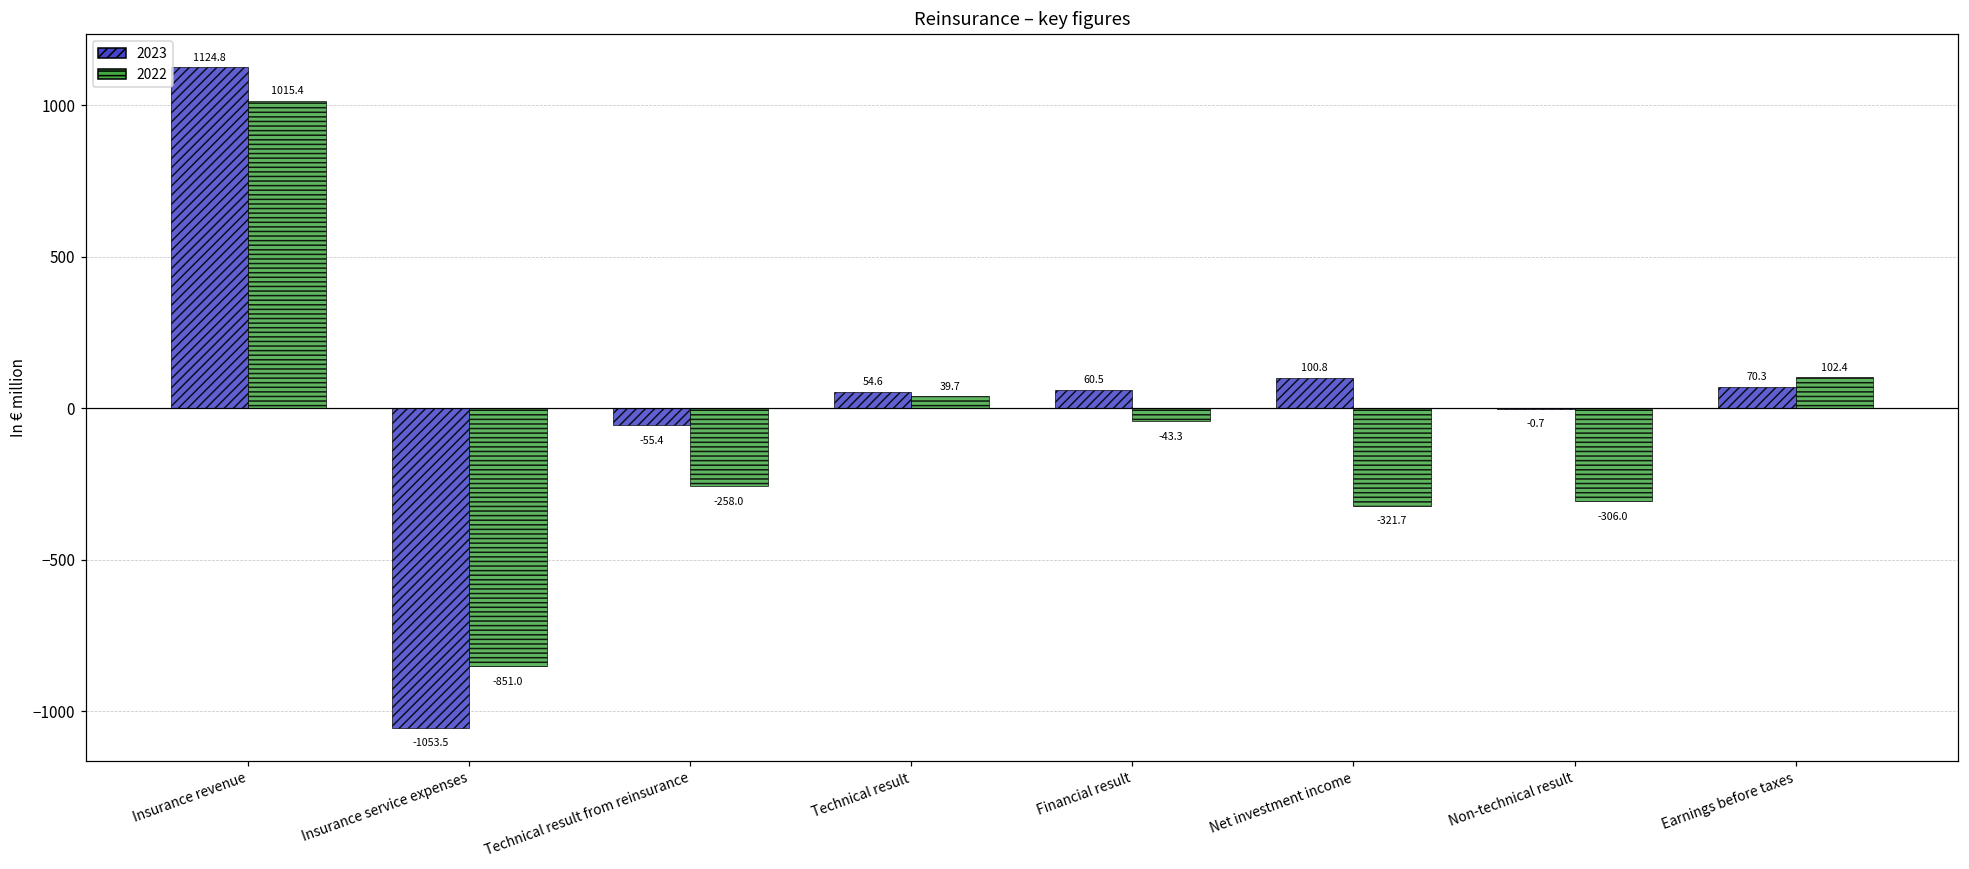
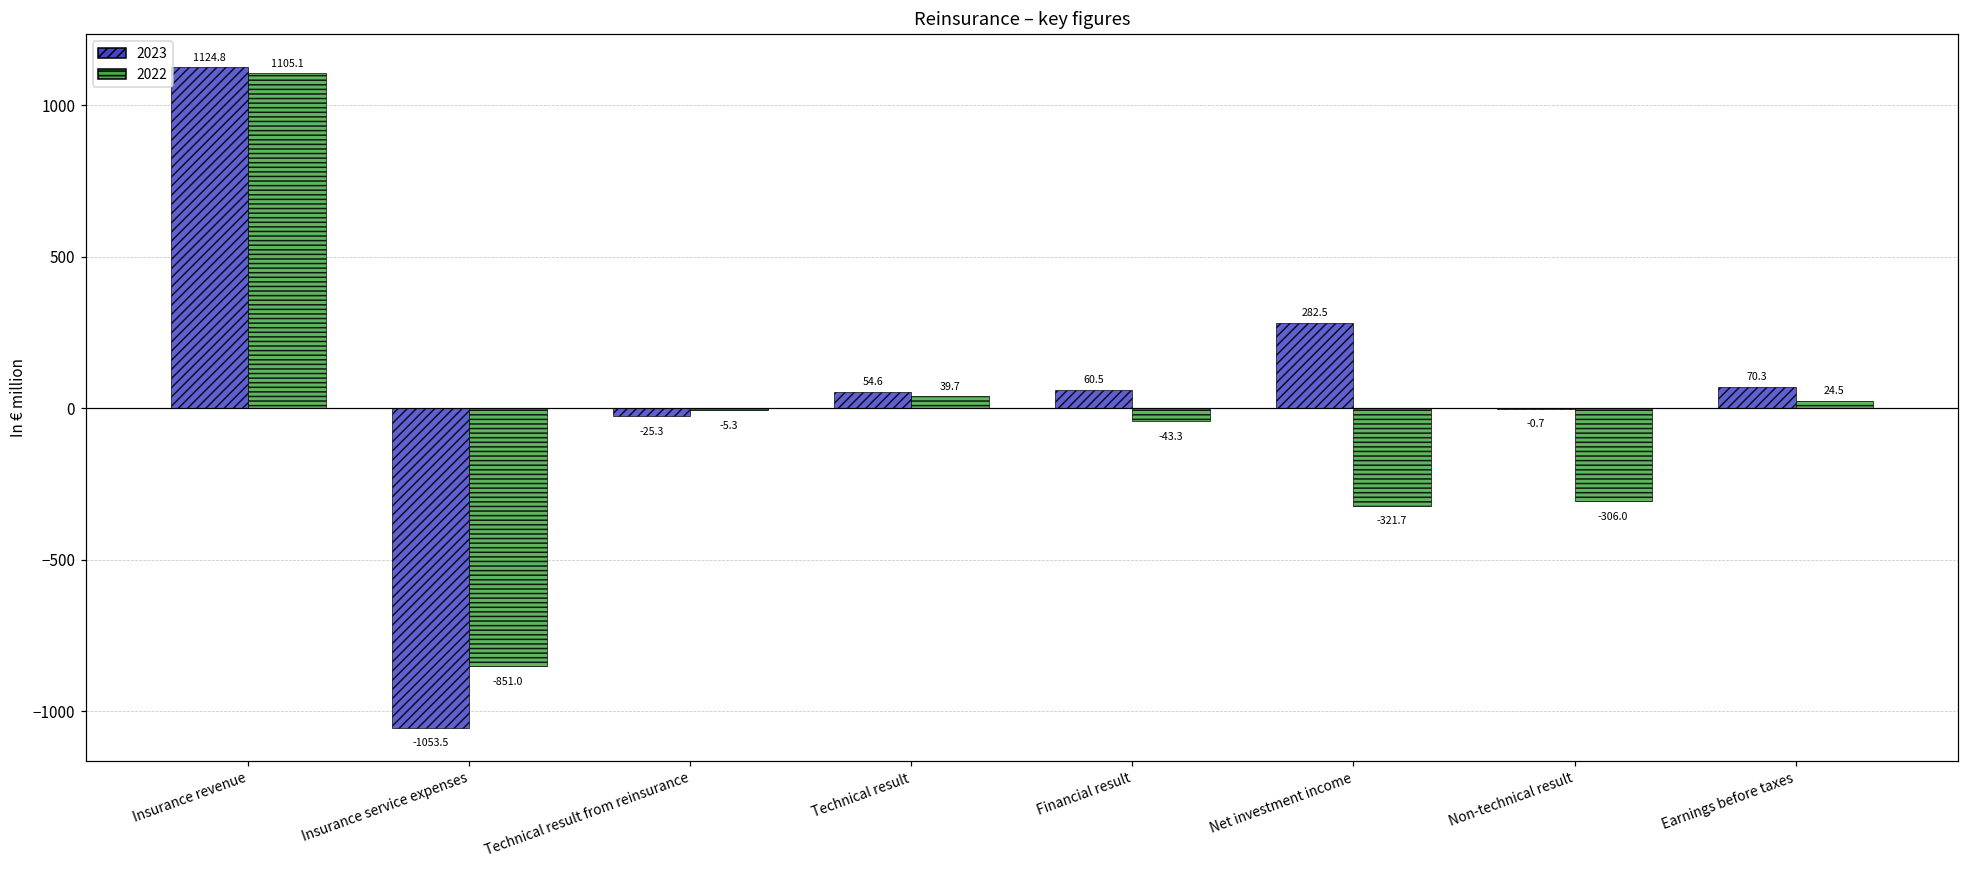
2022, Insurance revenue: 1015.4 -> 1105.1
2023, Technical result from reinsurance: -55.4 -> -25.3
2022, Technical result from reinsurance: -258.0 -> -5.3
2023, Net investment income: 100.8 -> 282.5
2022, Earnings before taxes: 102.4 -> 24.5
